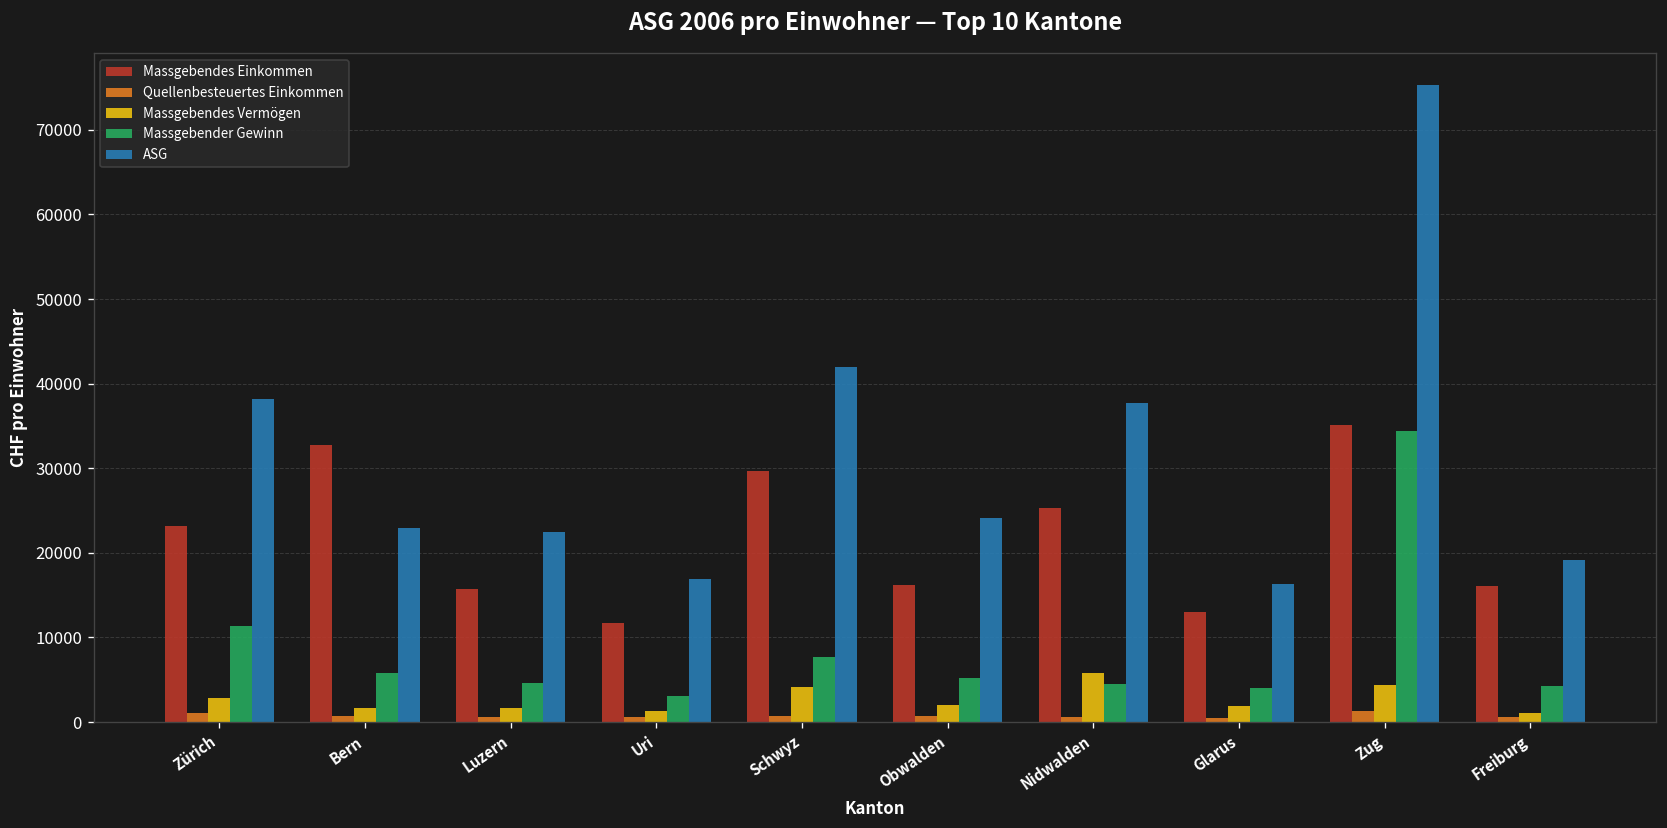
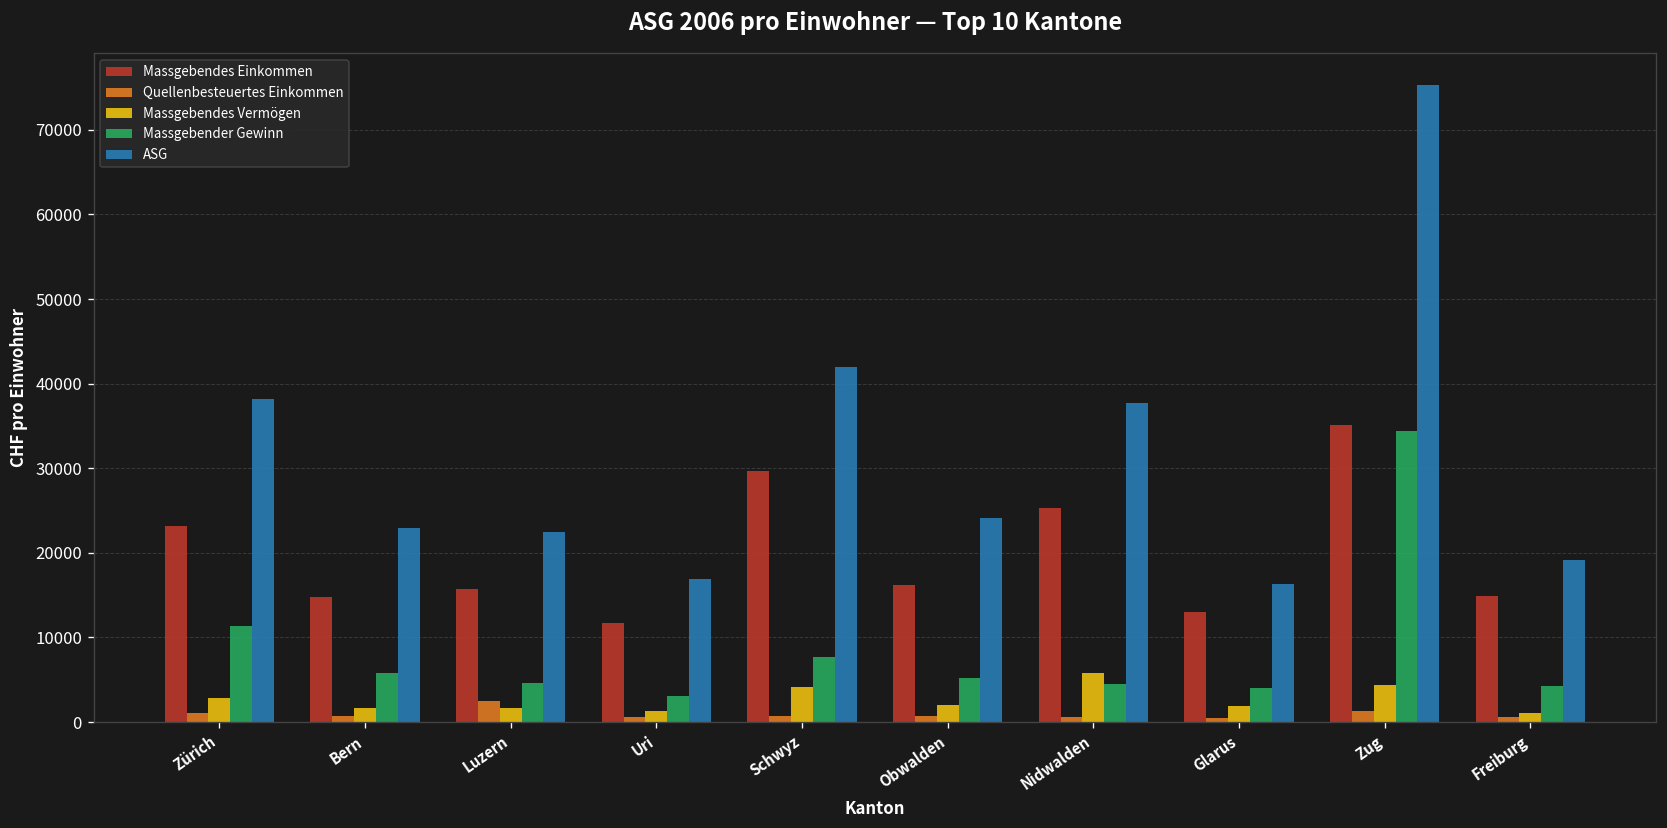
Massgebendes Einkommen, Bern: 33000 -> 15000
Quellenbesteuertes Einkommen, Luzern: 1000 -> 2000
Massgebendes Einkommen, Freiburg: 16000 -> 15000
